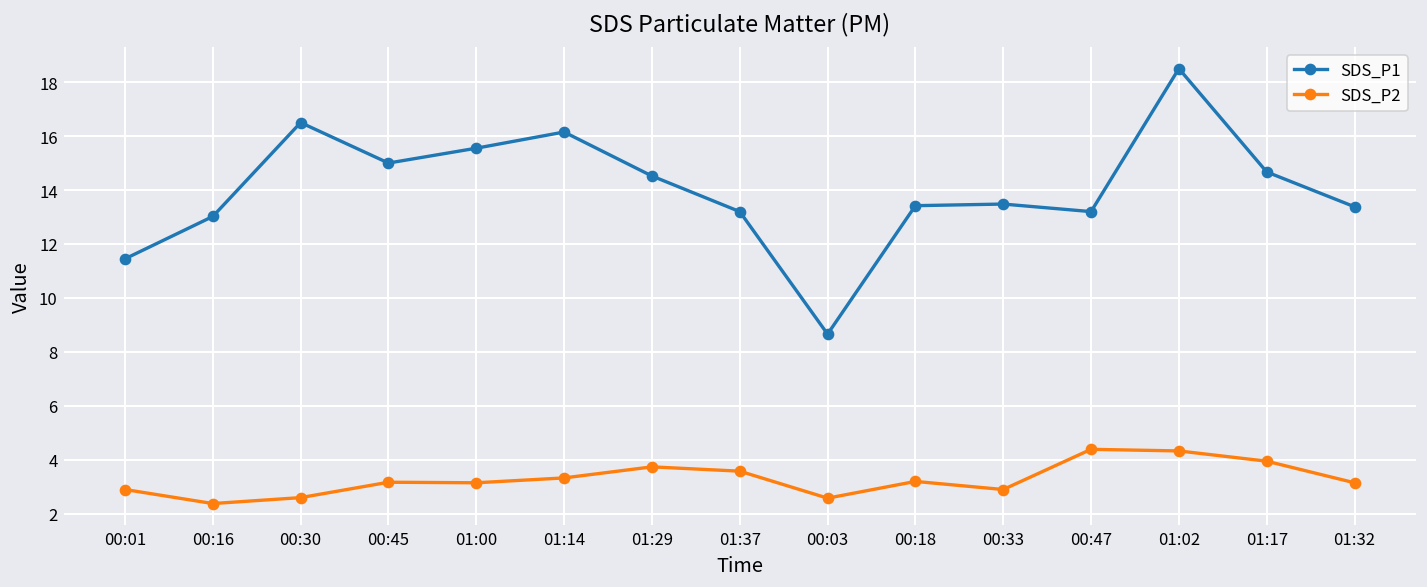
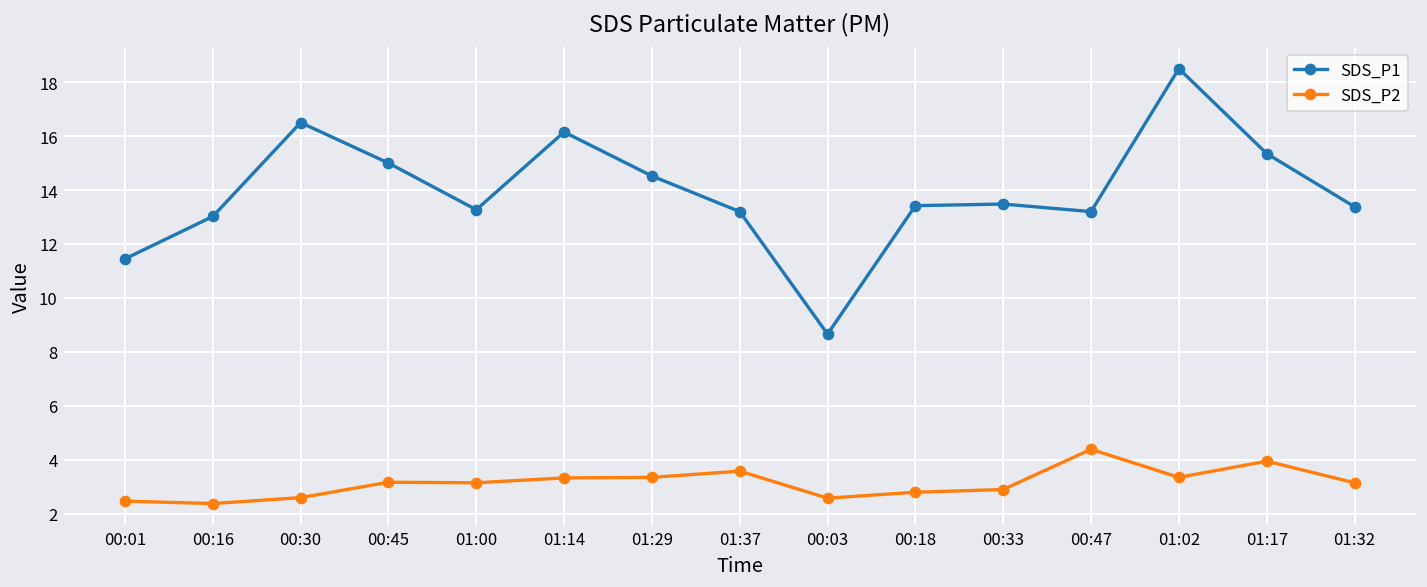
SDS_P2, 00:01: 2.9 -> 2.5
SDS_P1, 01:00: 15.6 -> 13.3
SDS_P2, 01:29: 3.7 -> 3.4
SDS_P2, 00:18: 3.2 -> 2.8
SDS_P2, 01:02: 4.3 -> 3.4
SDS_P1, 01:17: 14.7 -> 15.4
